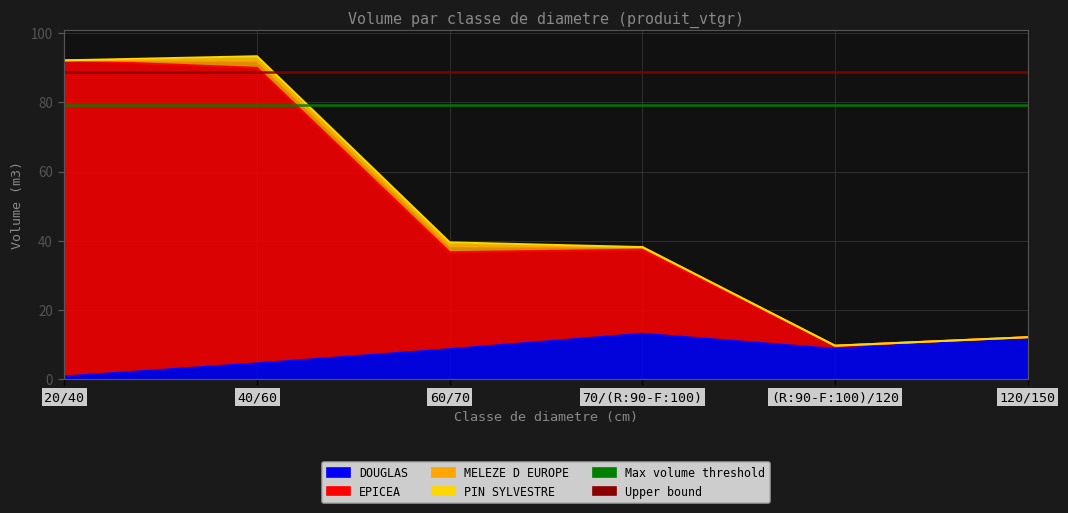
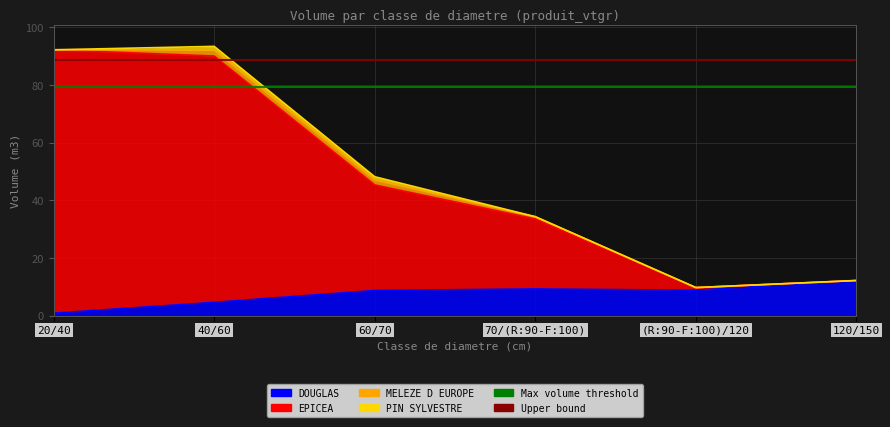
EPICEA, 60/70: 28 -> 37
DOUGLAS, 70/(R:90-F:100): 13 -> 9
